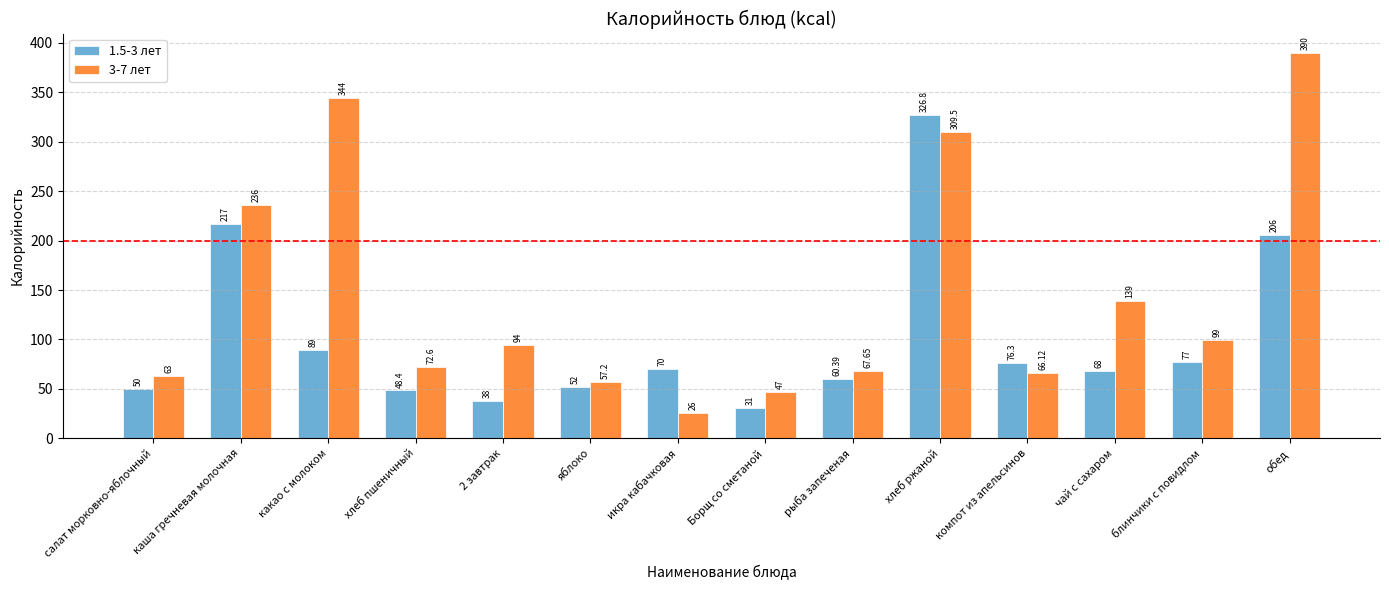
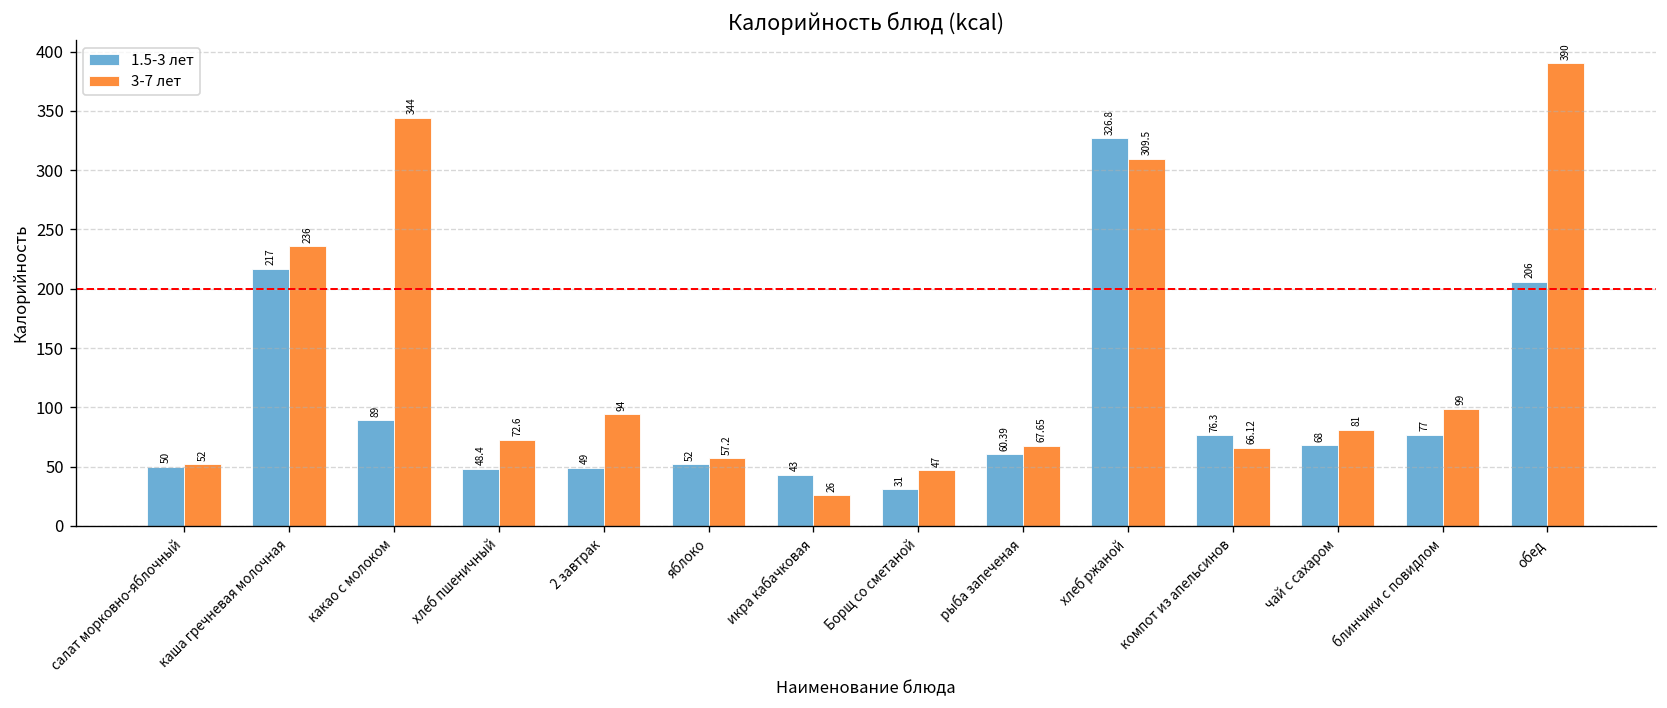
3-7 лет, салат морковно-яблочный: 63 -> 52
1.5-3 лет, 2 завтрак: 38 -> 49
1.5-3 лет, икра кабачковая: 70 -> 43
3-7 лет, чай с сахаром: 139 -> 81
